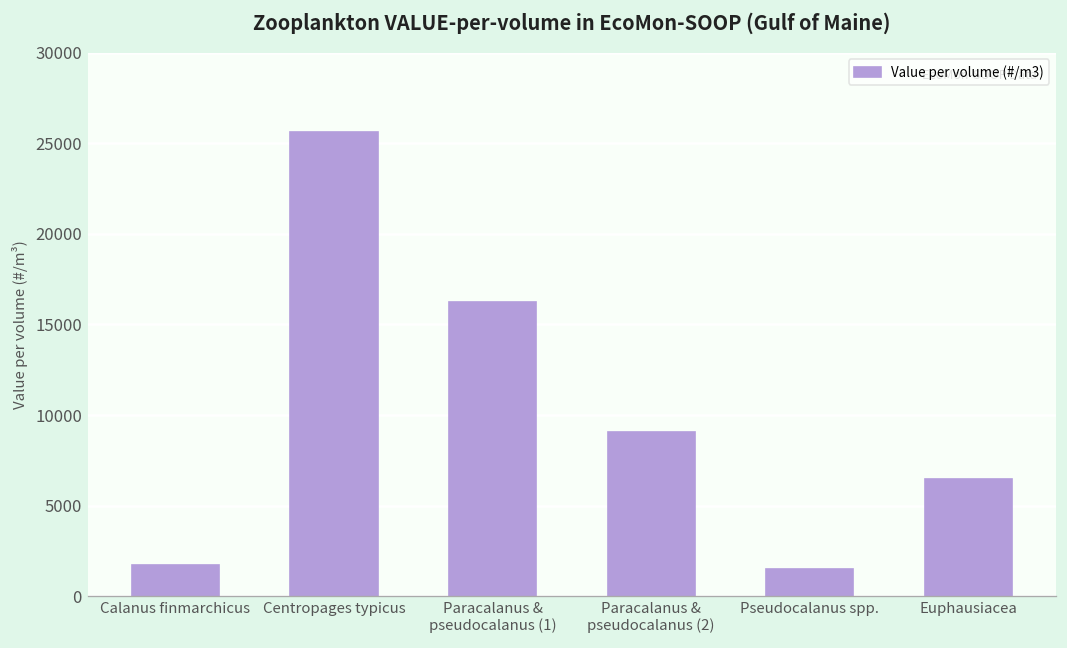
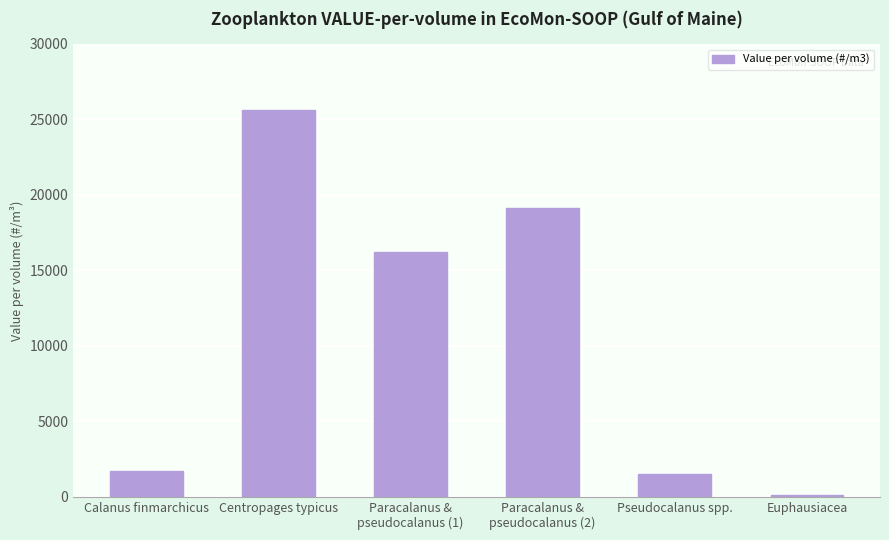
Paracalanus & pseudocalanus (2): 9000 -> 19100
Euphausiacea: 6500 -> 100
